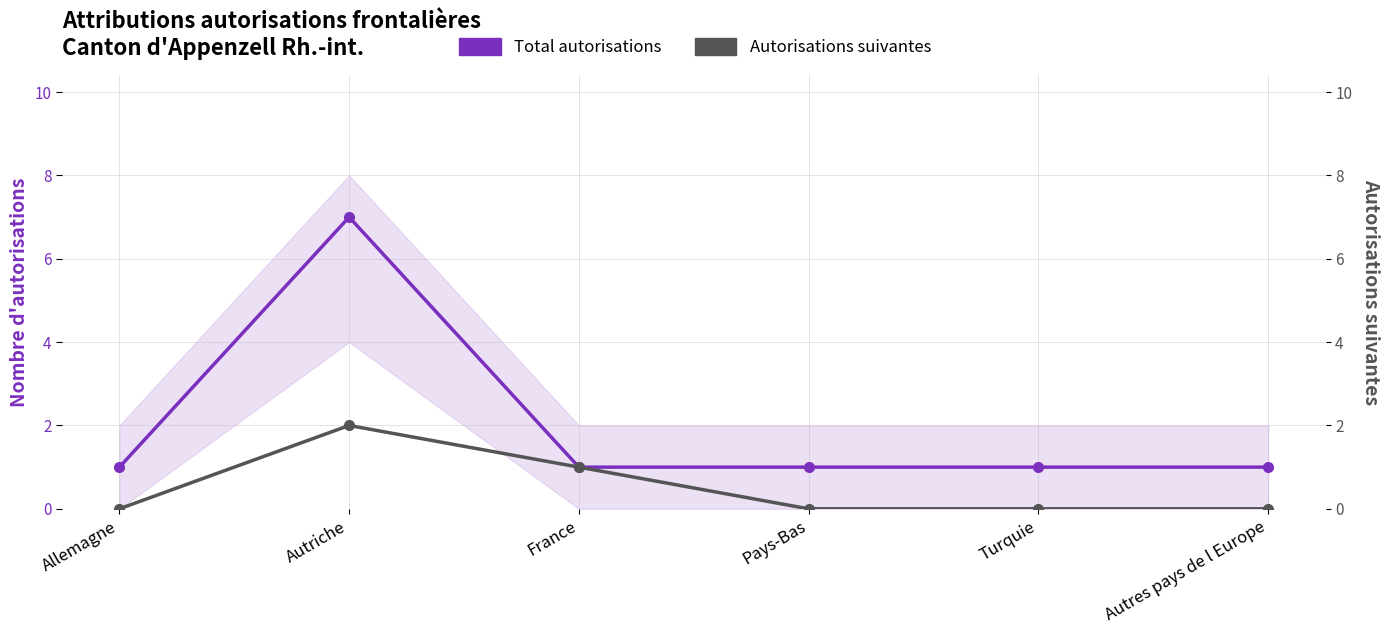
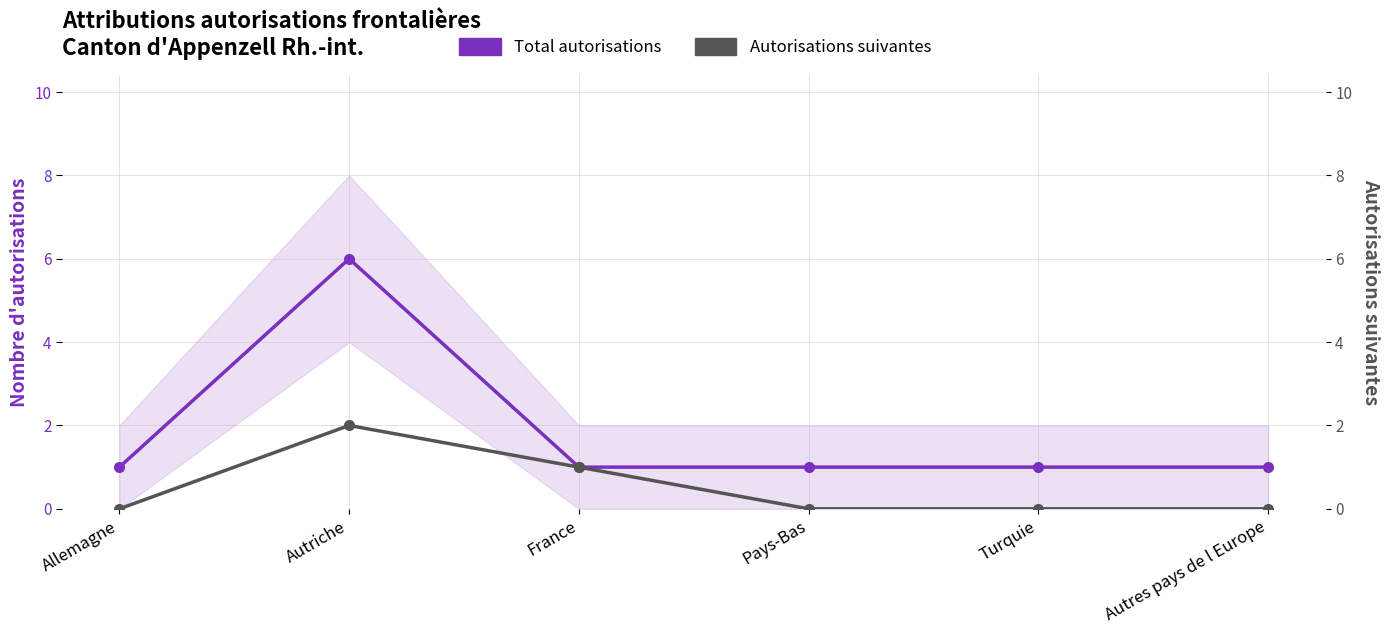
Total autorisations, Autriche: 7 -> 6
